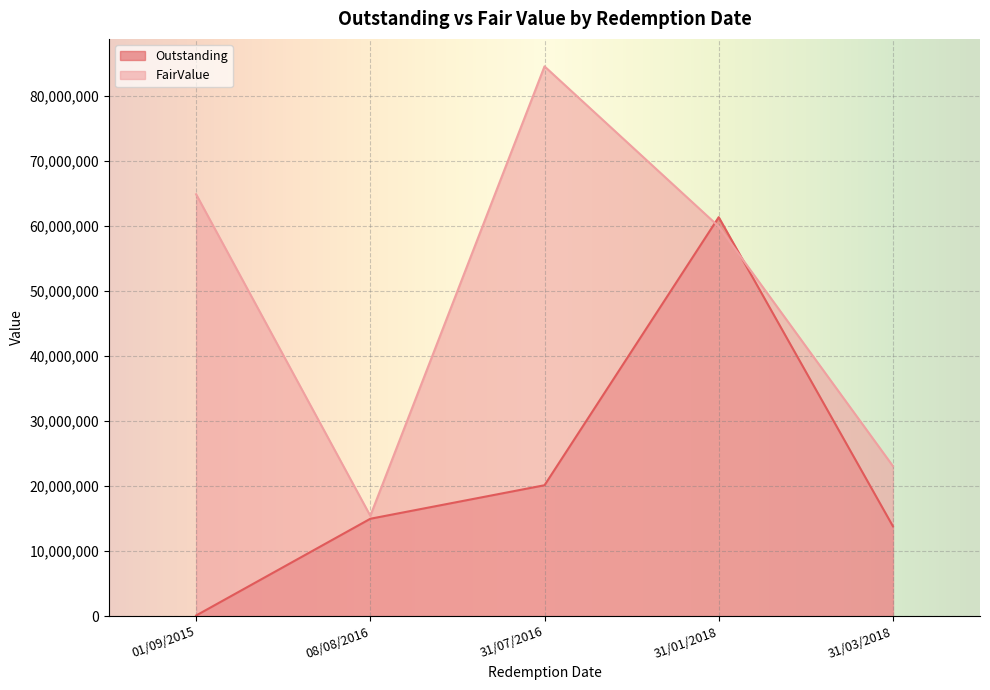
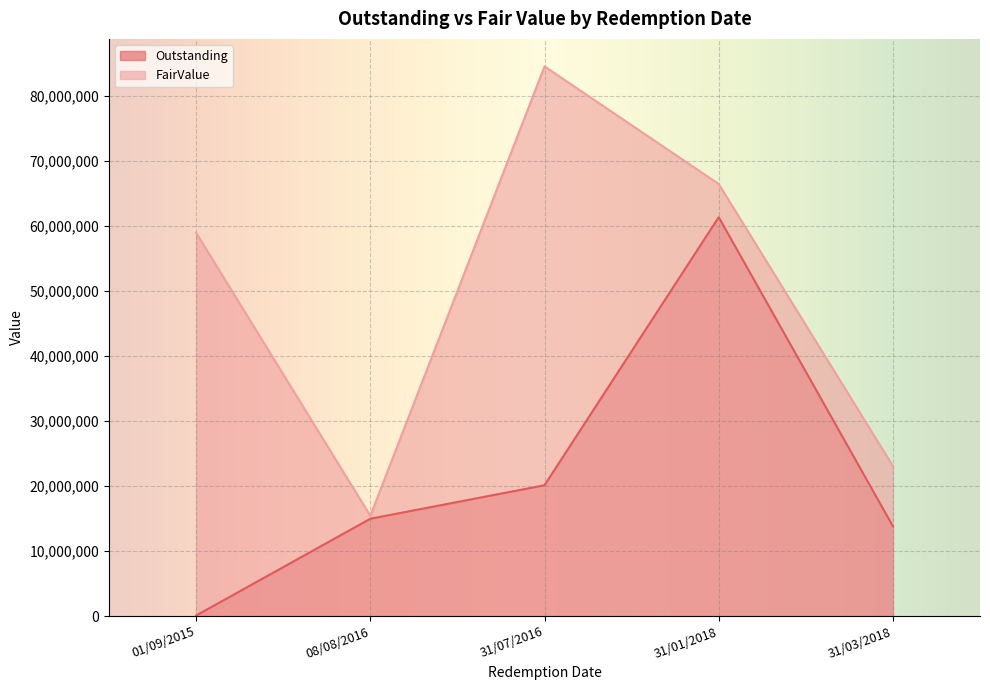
FairValue, 01/09/2015: 65,000,000 -> 59,000,000
FairValue, 31/01/2018: 60,000,000 -> 66,000,000
